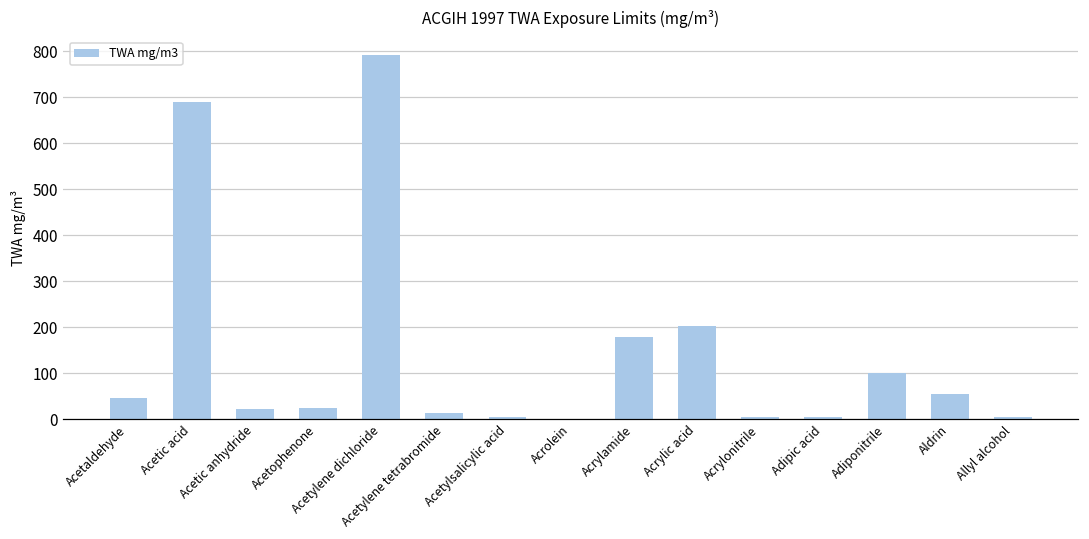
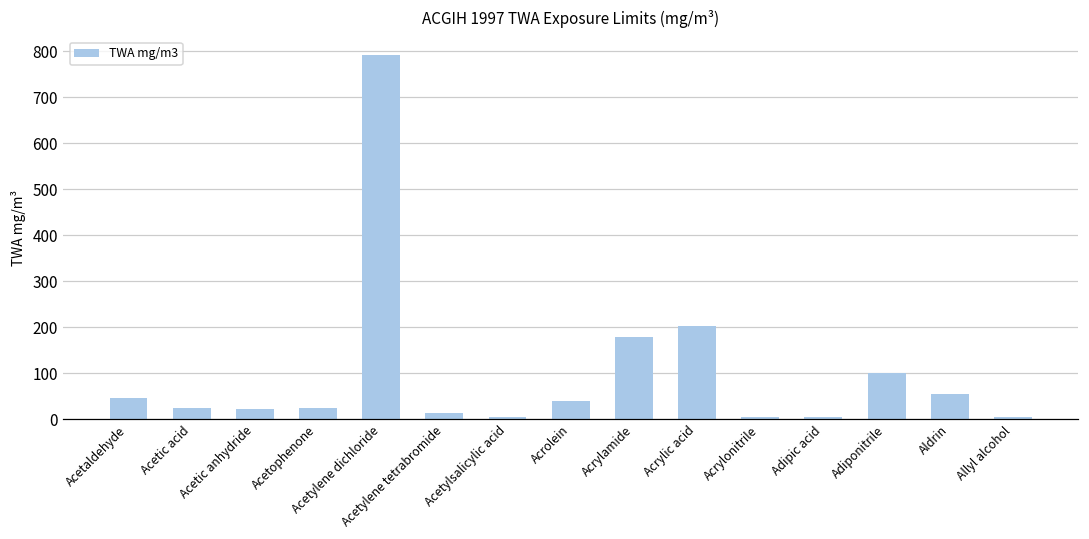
Acetic acid: 690 -> 30
Acrolein: 0 -> 40
